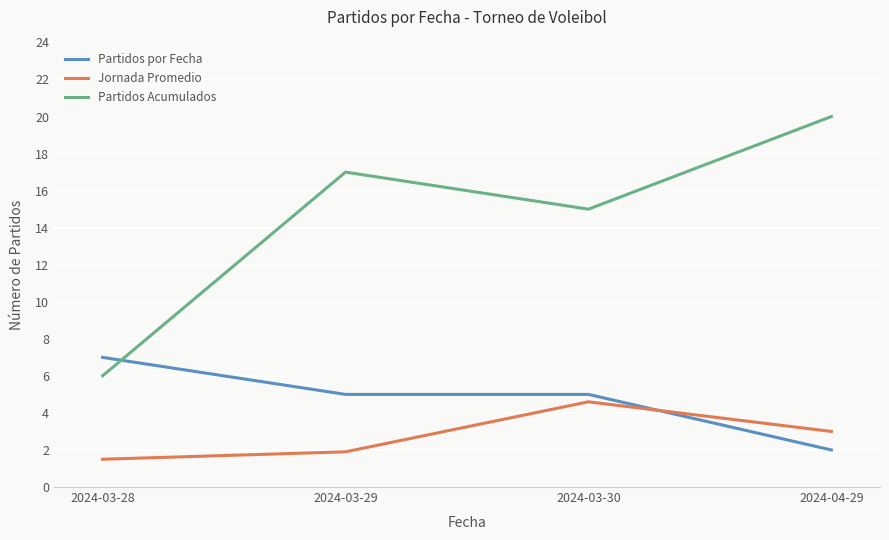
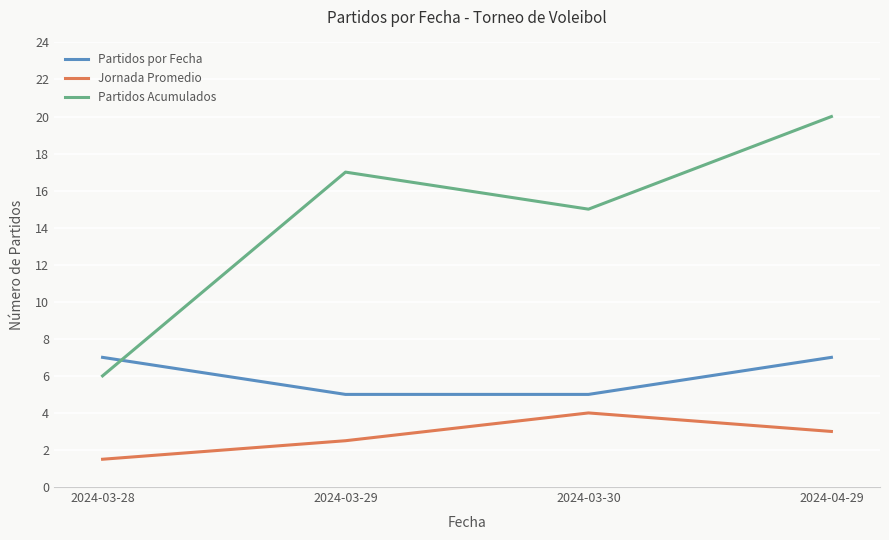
Jornada Promedio, 2024-03-29: 1.9 -> 2.5
Jornada Promedio, 2024-03-30: 4.6 -> 4.0
Partidos por Fecha, 2024-04-29: 2 -> 7
